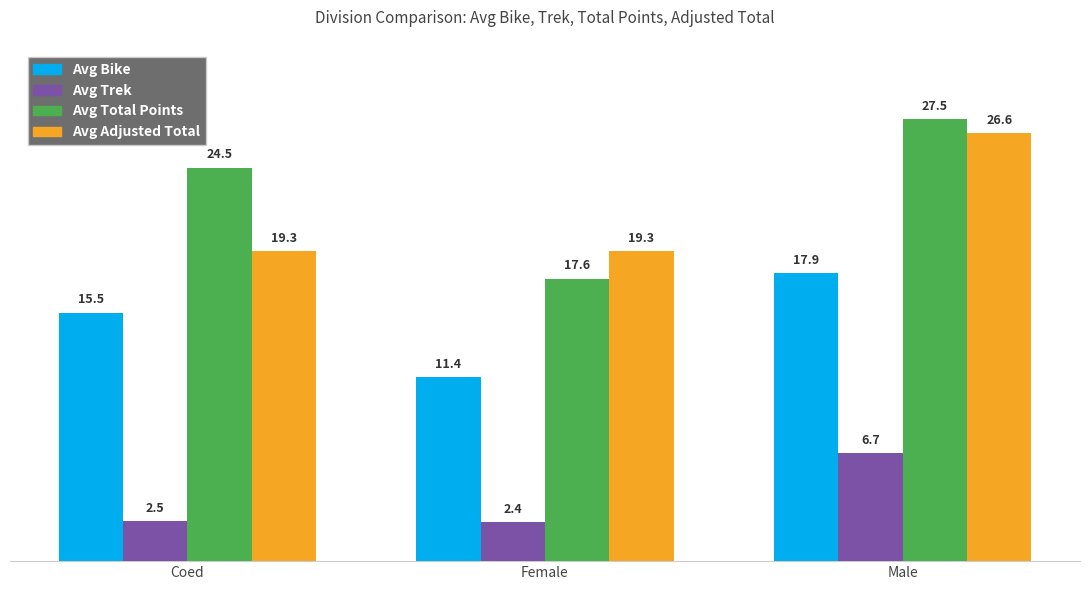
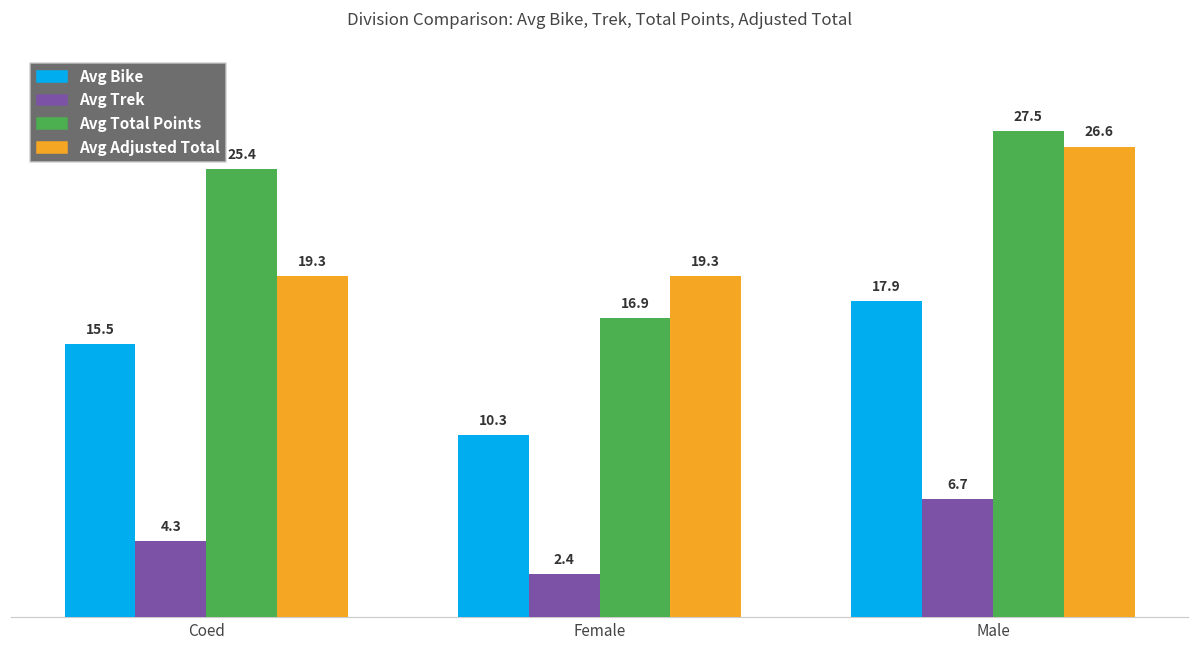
Avg Trek, Coed: 2.5 -> 4.3
Avg Total Points, Coed: 24.5 -> 25.4
Avg Bike, Female: 11.4 -> 10.3
Avg Total Points, Female: 17.6 -> 16.9
